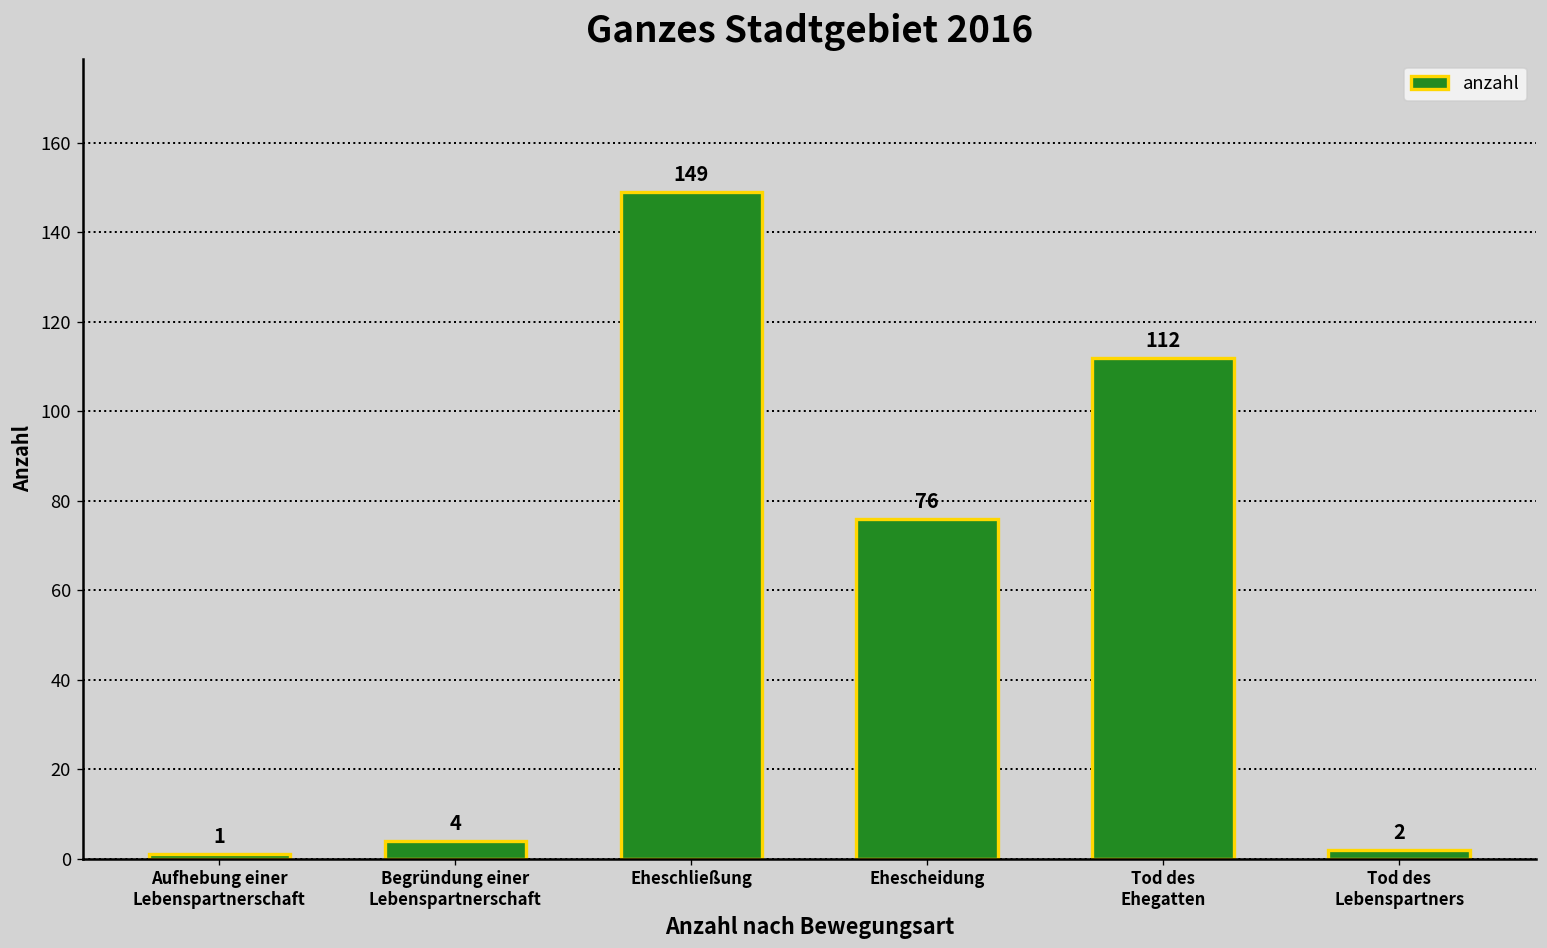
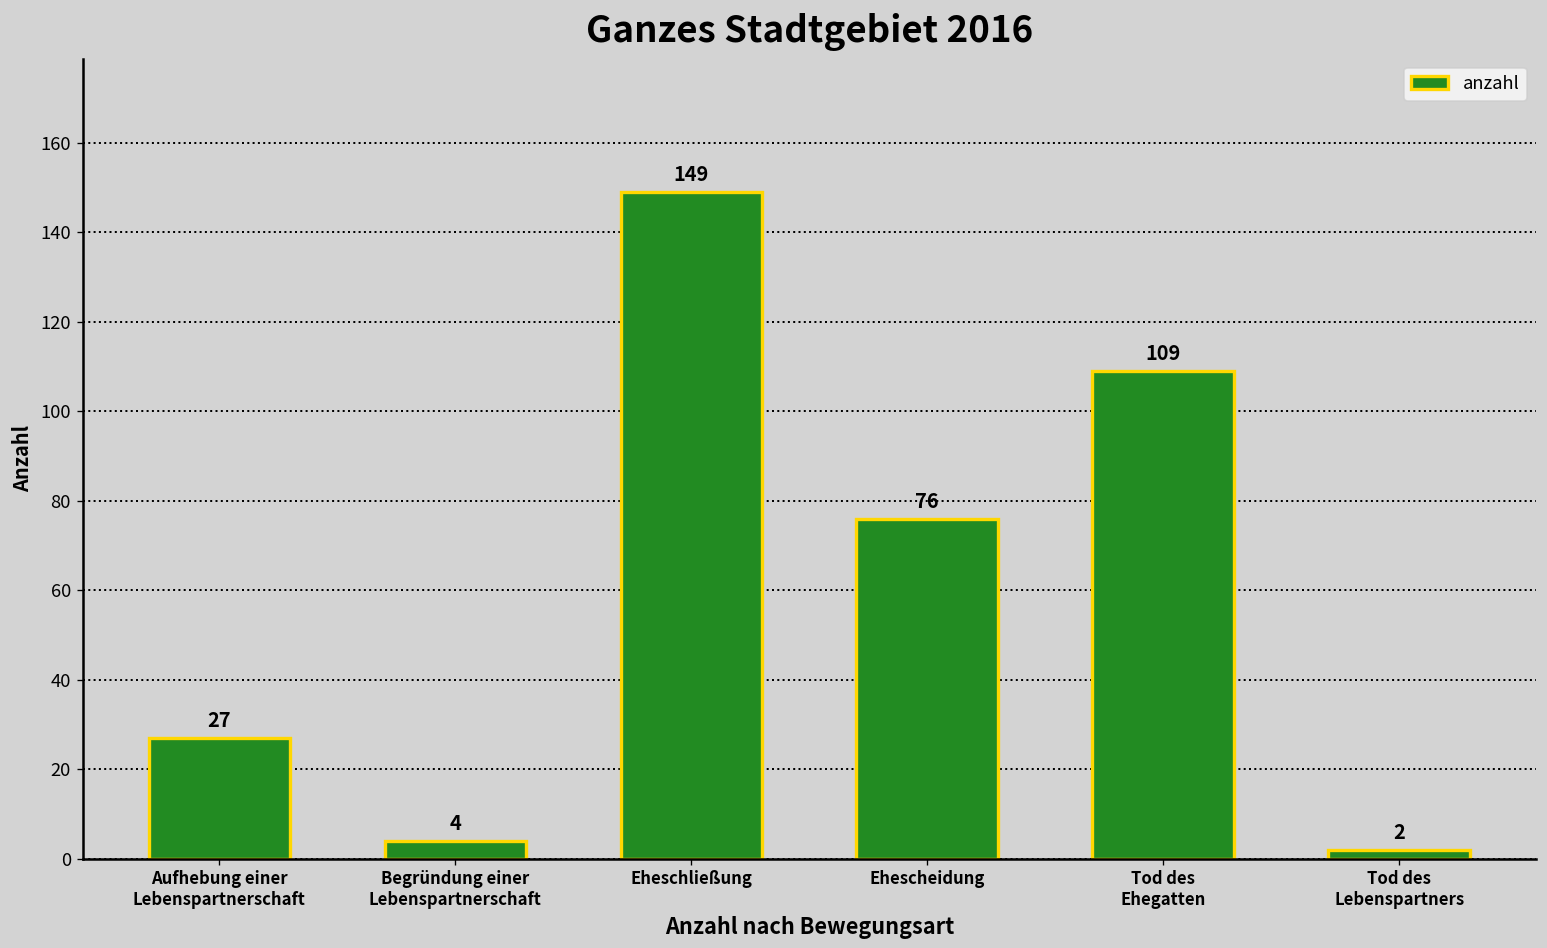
Aufhebung einer Lebenspartnerschaft: 1 -> 27
Tod des Ehegatten: 112 -> 109
